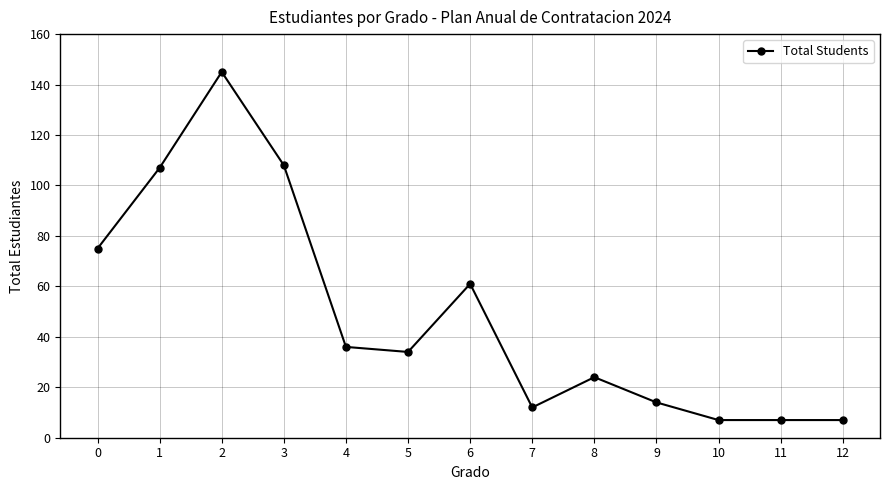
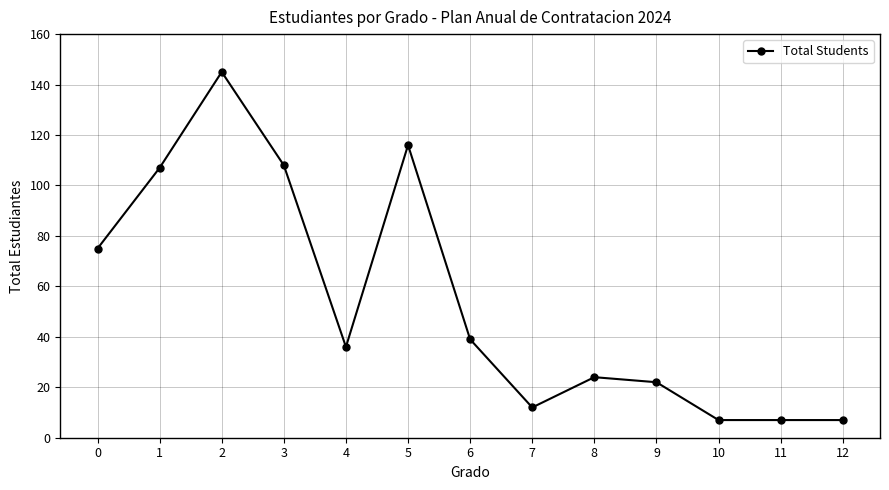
5: 34 -> 116
6: 61 -> 39
9: 14 -> 22
